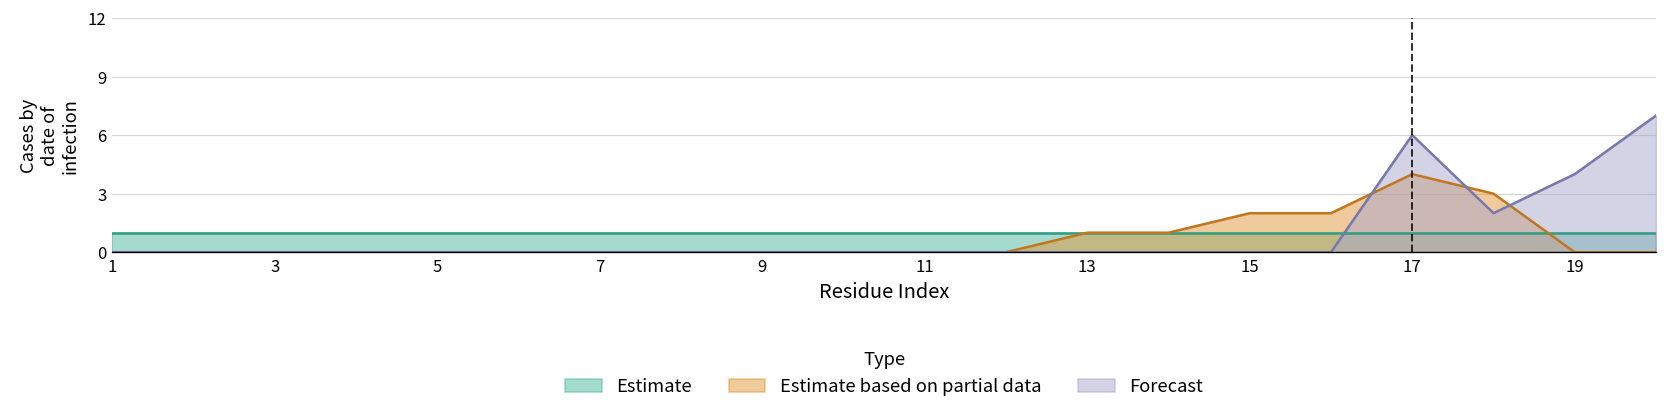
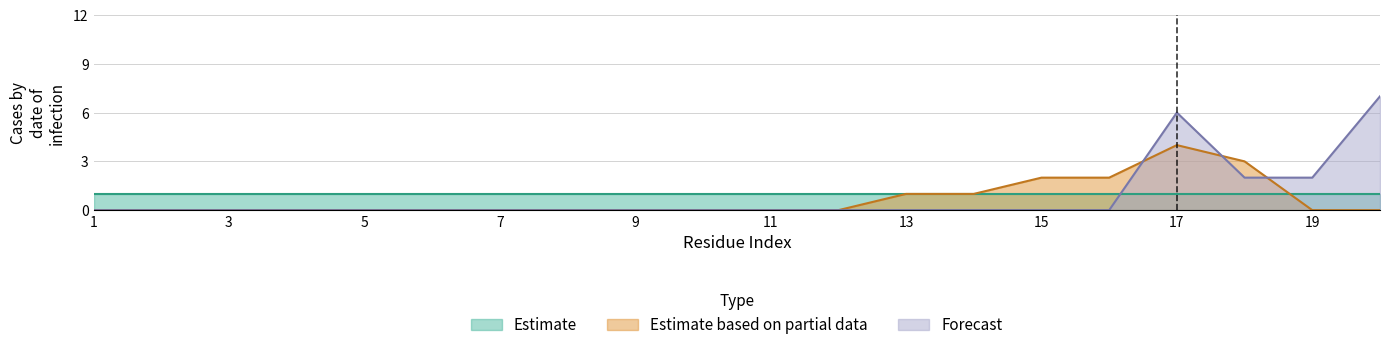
Forecast, 19: 4 -> 2
